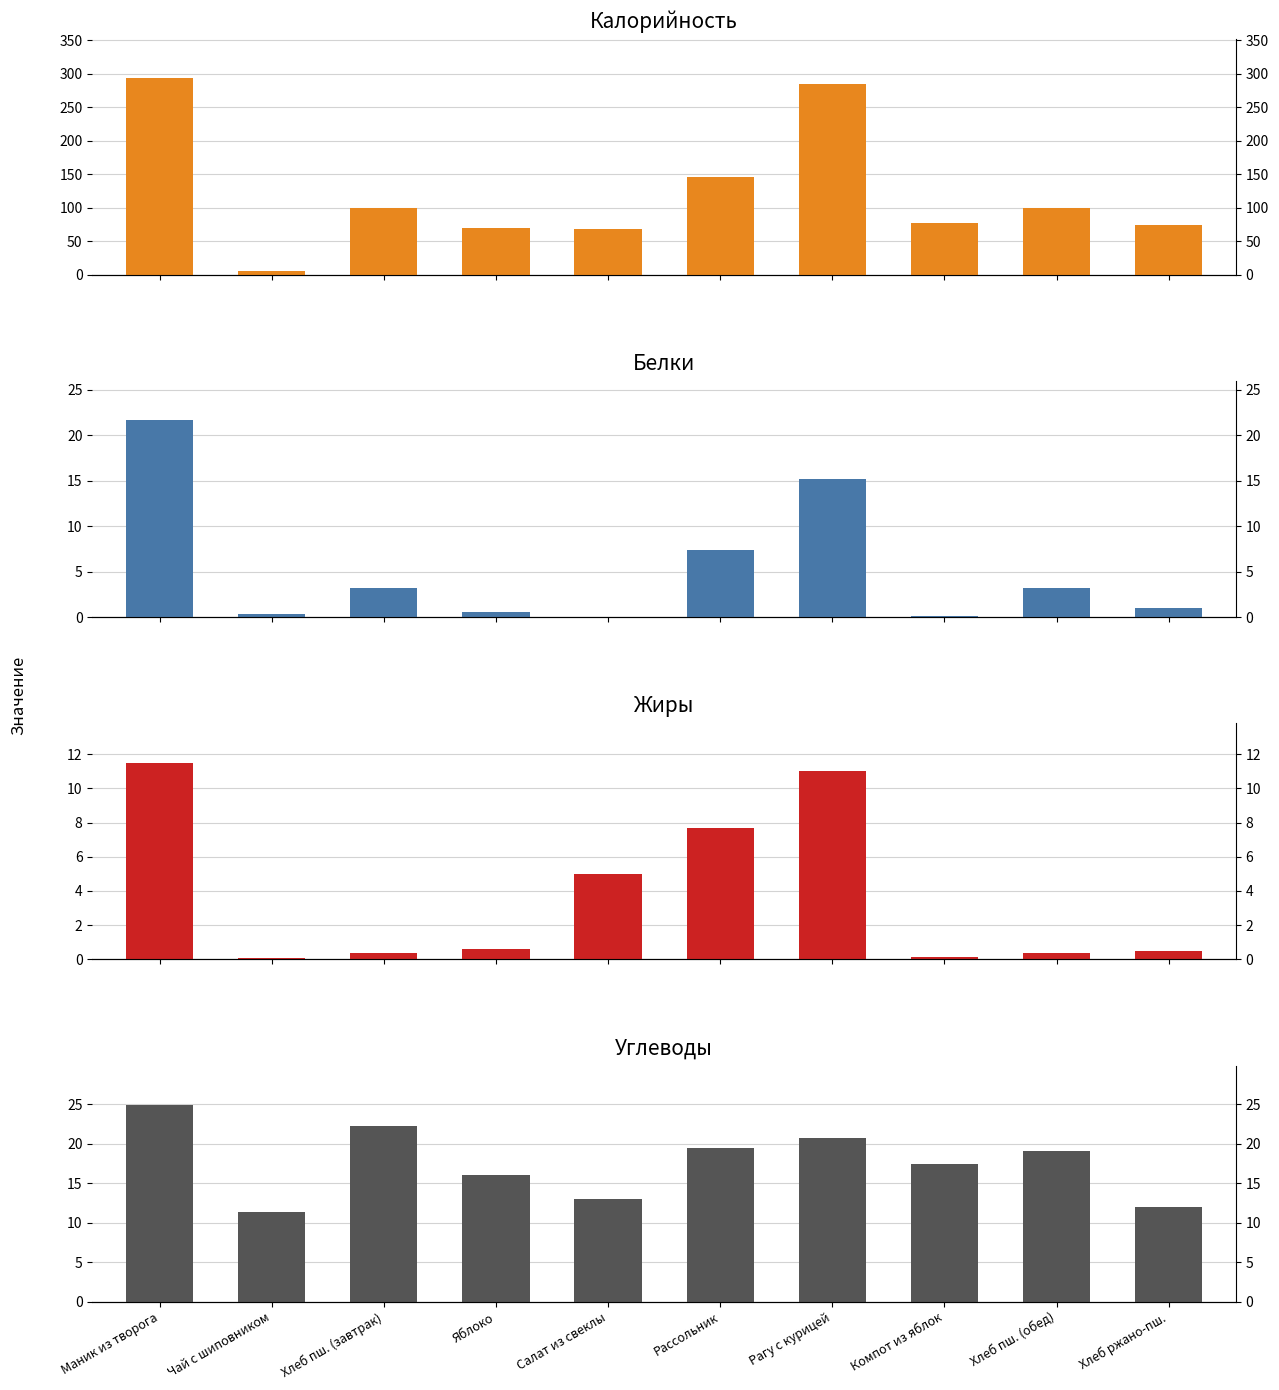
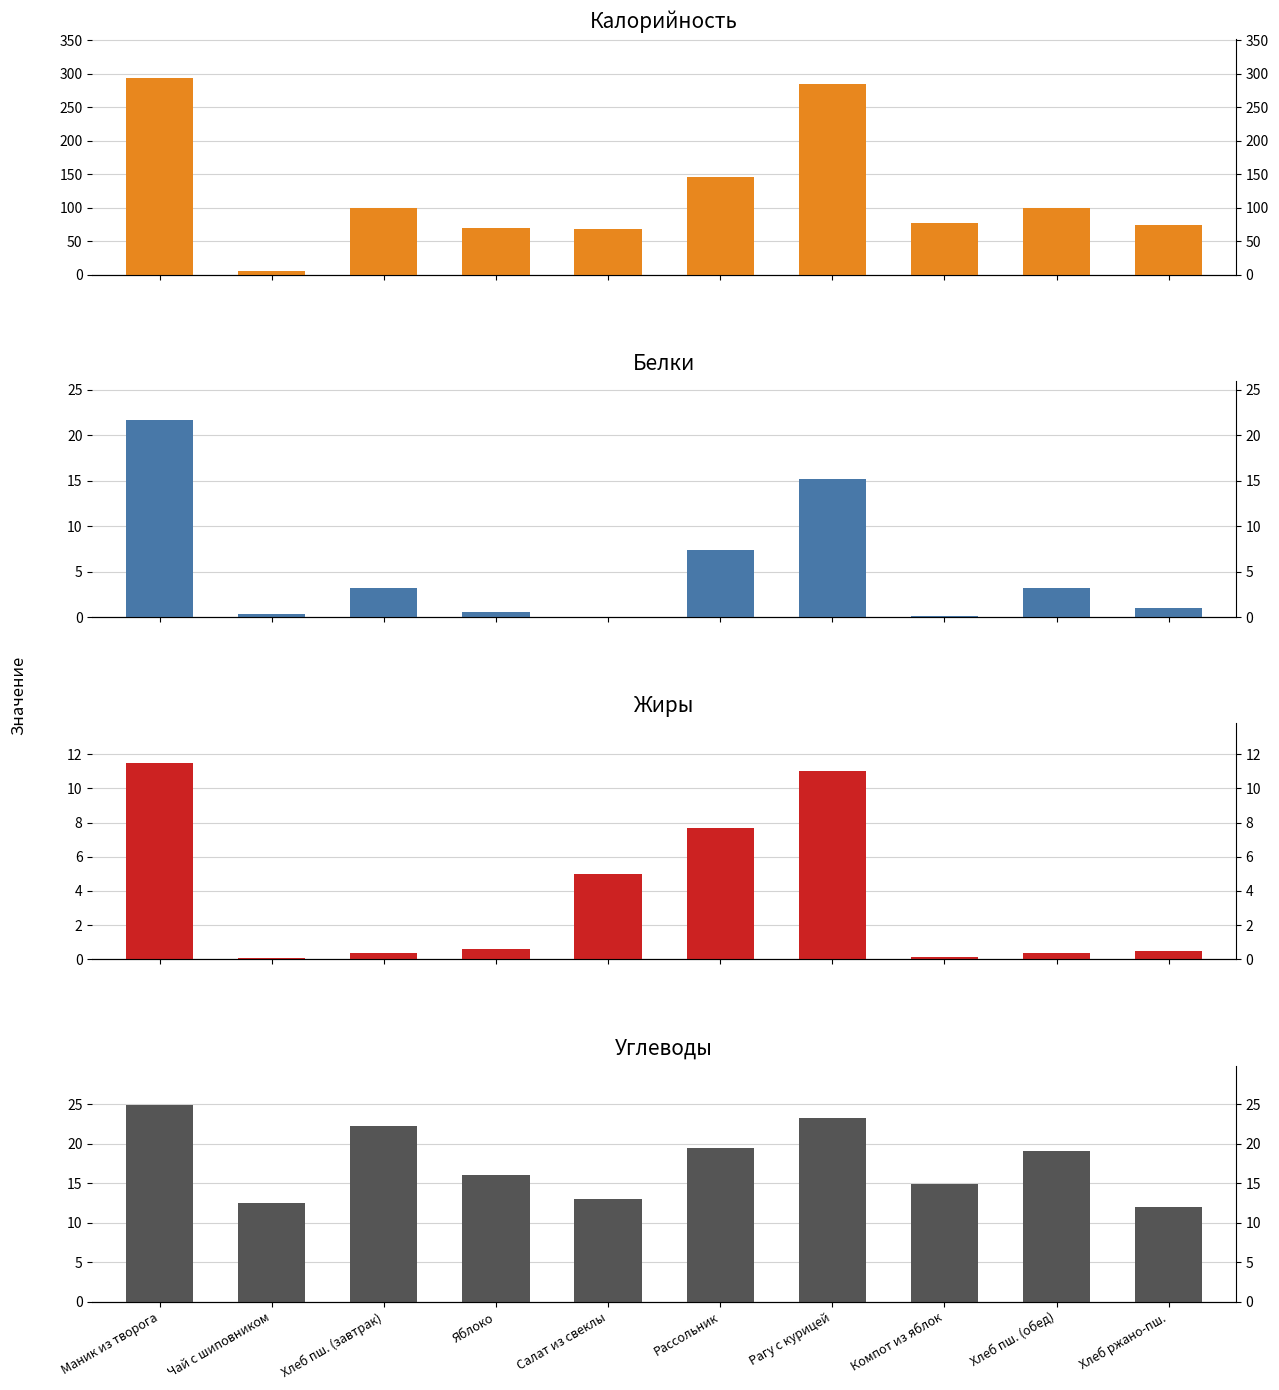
Углеводы, Чай с шиповником: 11 -> 13
Углеводы, Рагу с курицей: 21 -> 23
Углеводы, Компот из яблок: 18 -> 15
